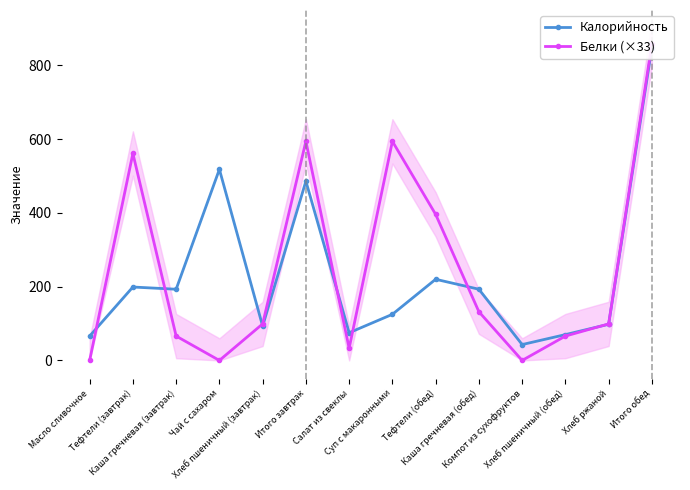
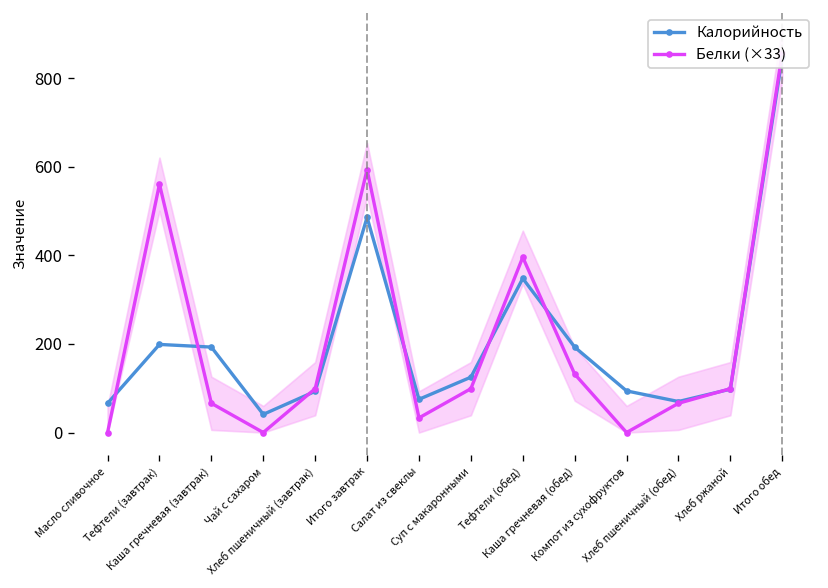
Калорийность, Чай с сахаром: 520 -> 40
Белки (×33), Суп с макаронными: 590 -> 100
Калорийность, Тефтели (обед): 220 -> 350
Калорийность, Компот из сухофруктов: 40 -> 90
